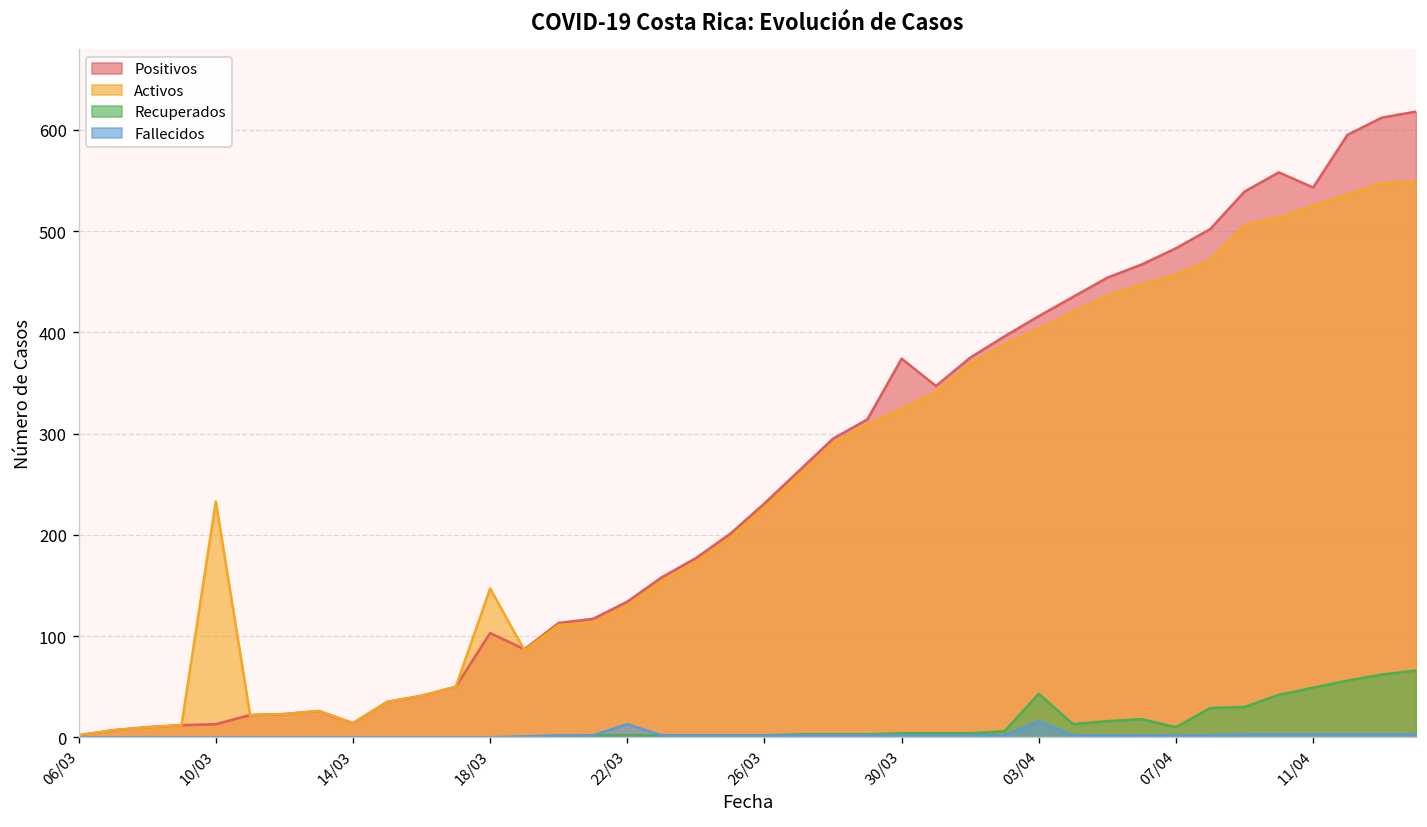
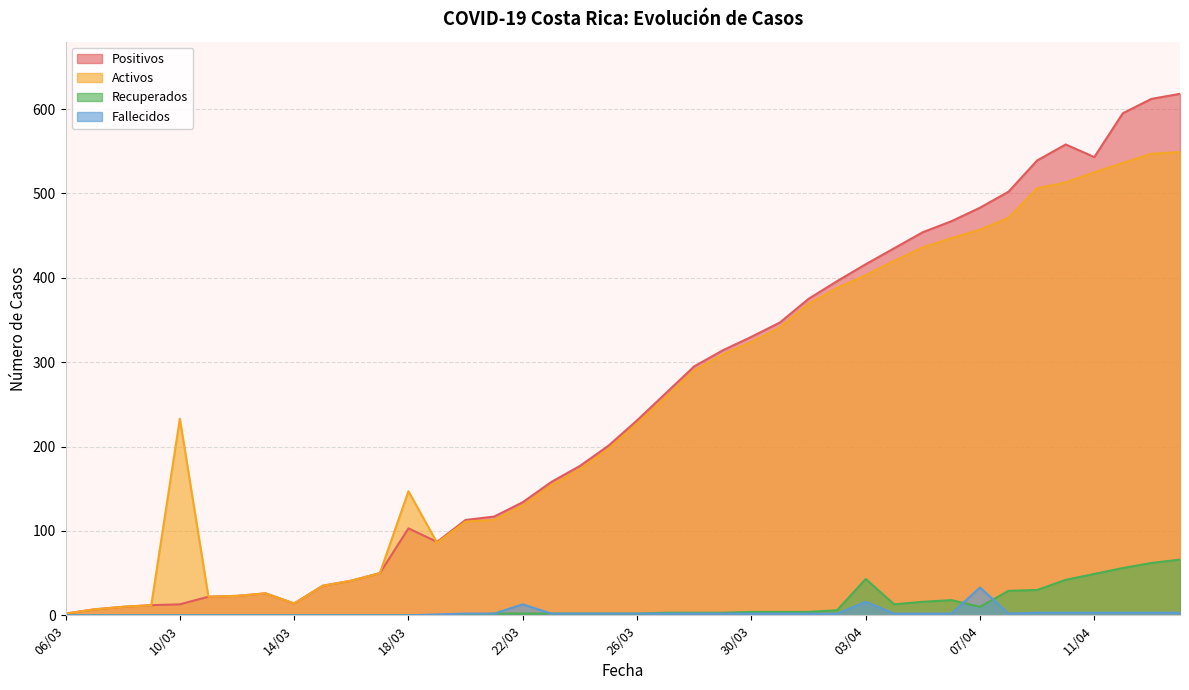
Positivos, 30/03: 370 -> 330
Fallecidos, 07/04: 0 -> 30
